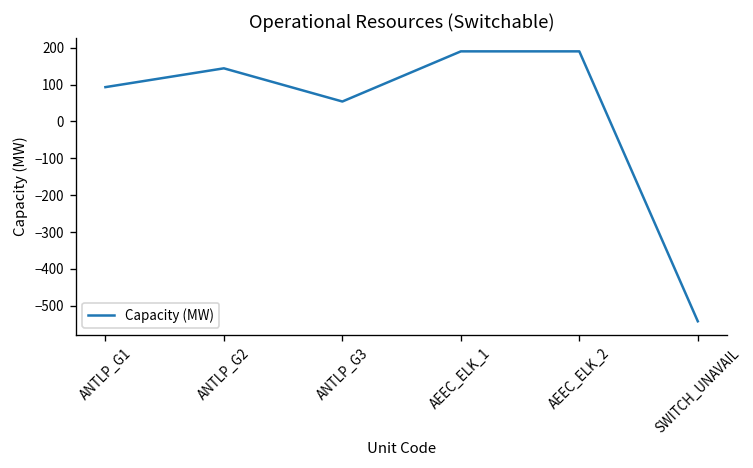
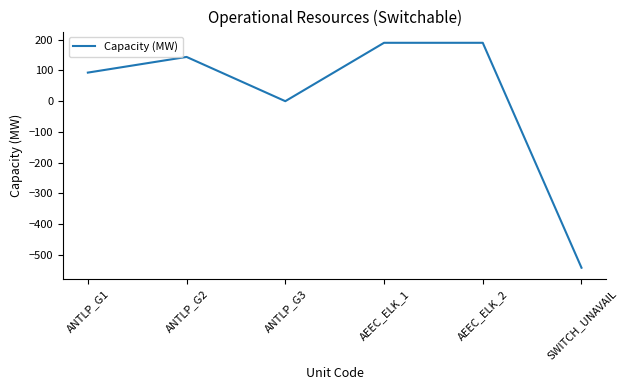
ANTLP_G3: 50 -> 0
